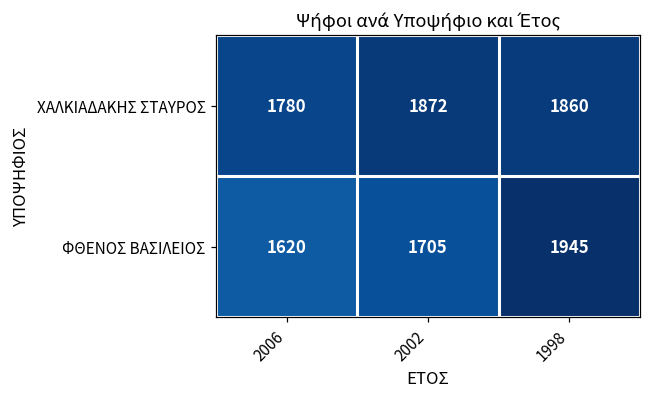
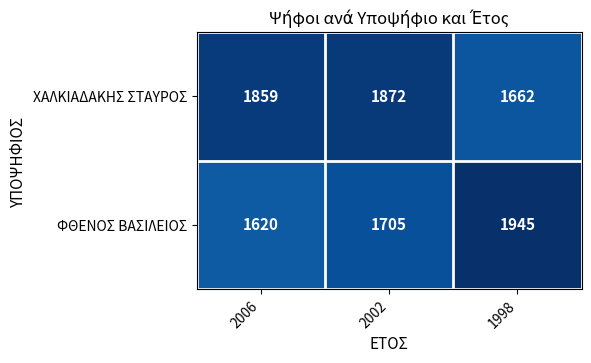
ΧΑΛΚΙΑΔΑΚΗΣ ΣΤΑΥΡΟΣ, 2006: 1780 -> 1859
ΧΑΛΚΙΑΔΑΚΗΣ ΣΤΑΥΡΟΣ, 1998: 1860 -> 1662
